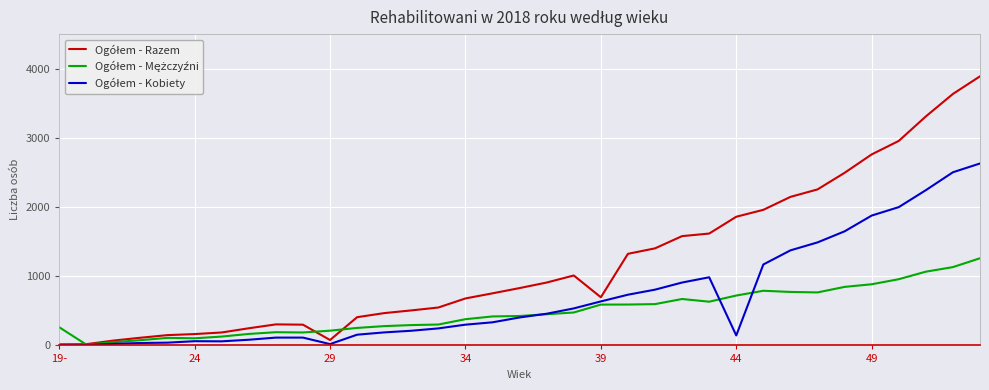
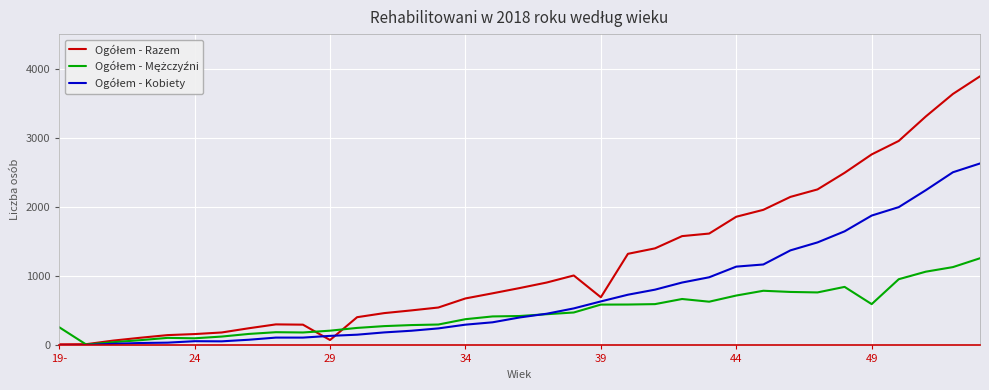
Ogółem - Kobiety, 29: 0 -> 100
Ogółem - Kobiety, 44: 100 -> 1100
Ogółem - Mężczyźni, 49: 900 -> 600
